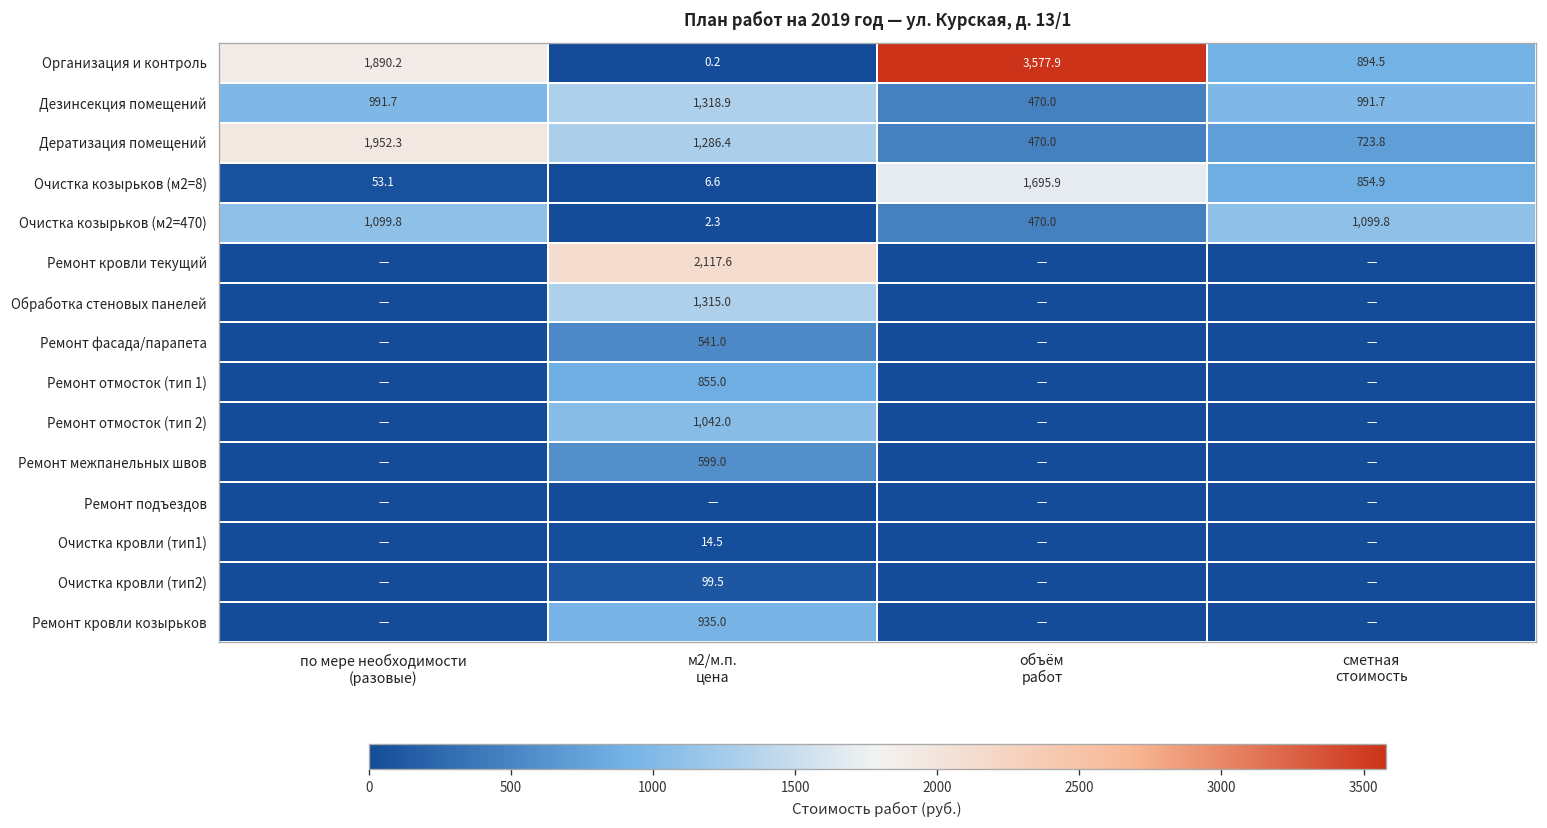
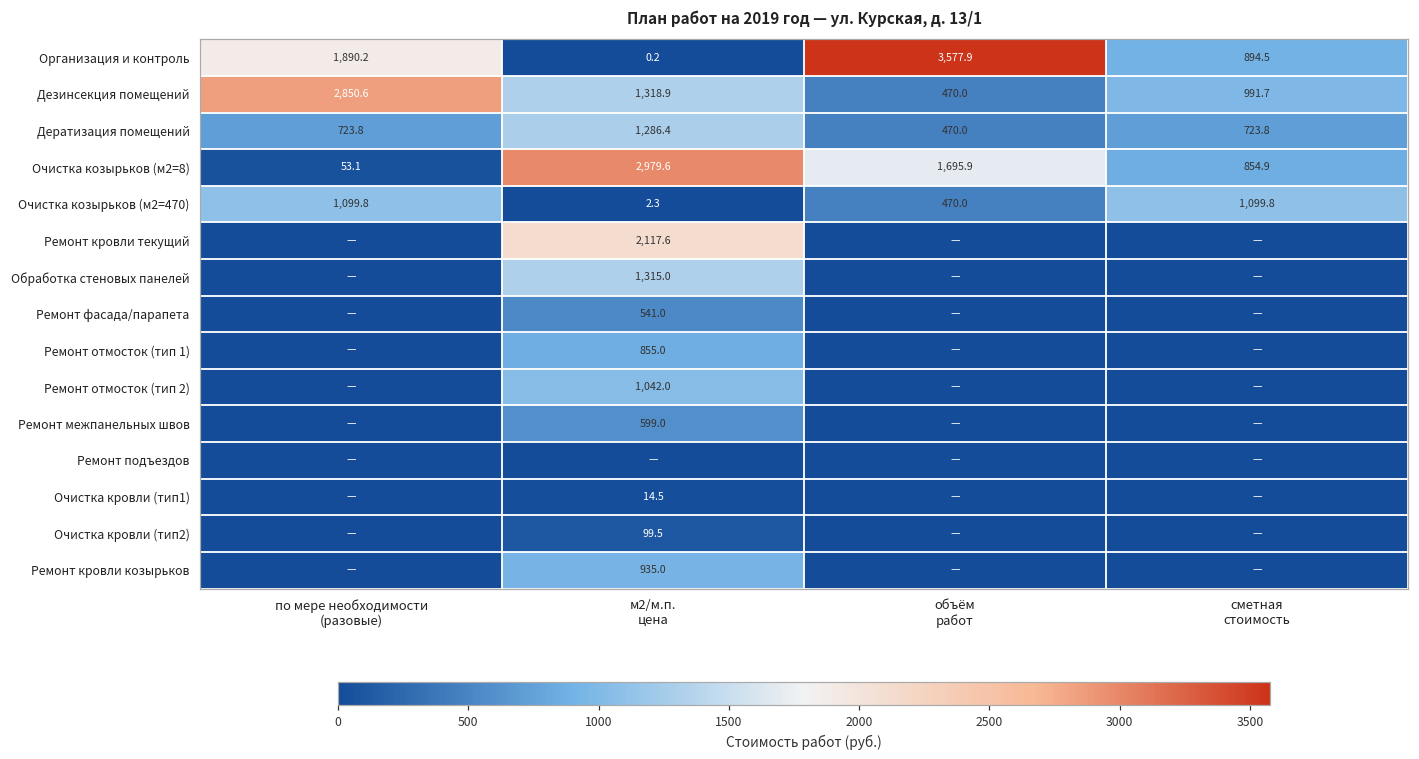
Дезинсекция помещений, по мере необходимости (разовые): 991.7 -> 2,850.6
Дератизация помещений, по мере необходимости (разовые): 1,952.3 -> 723.8
Очистка козырьков (м2=8), м2/м.п. цена: 6.6 -> 2,979.6
